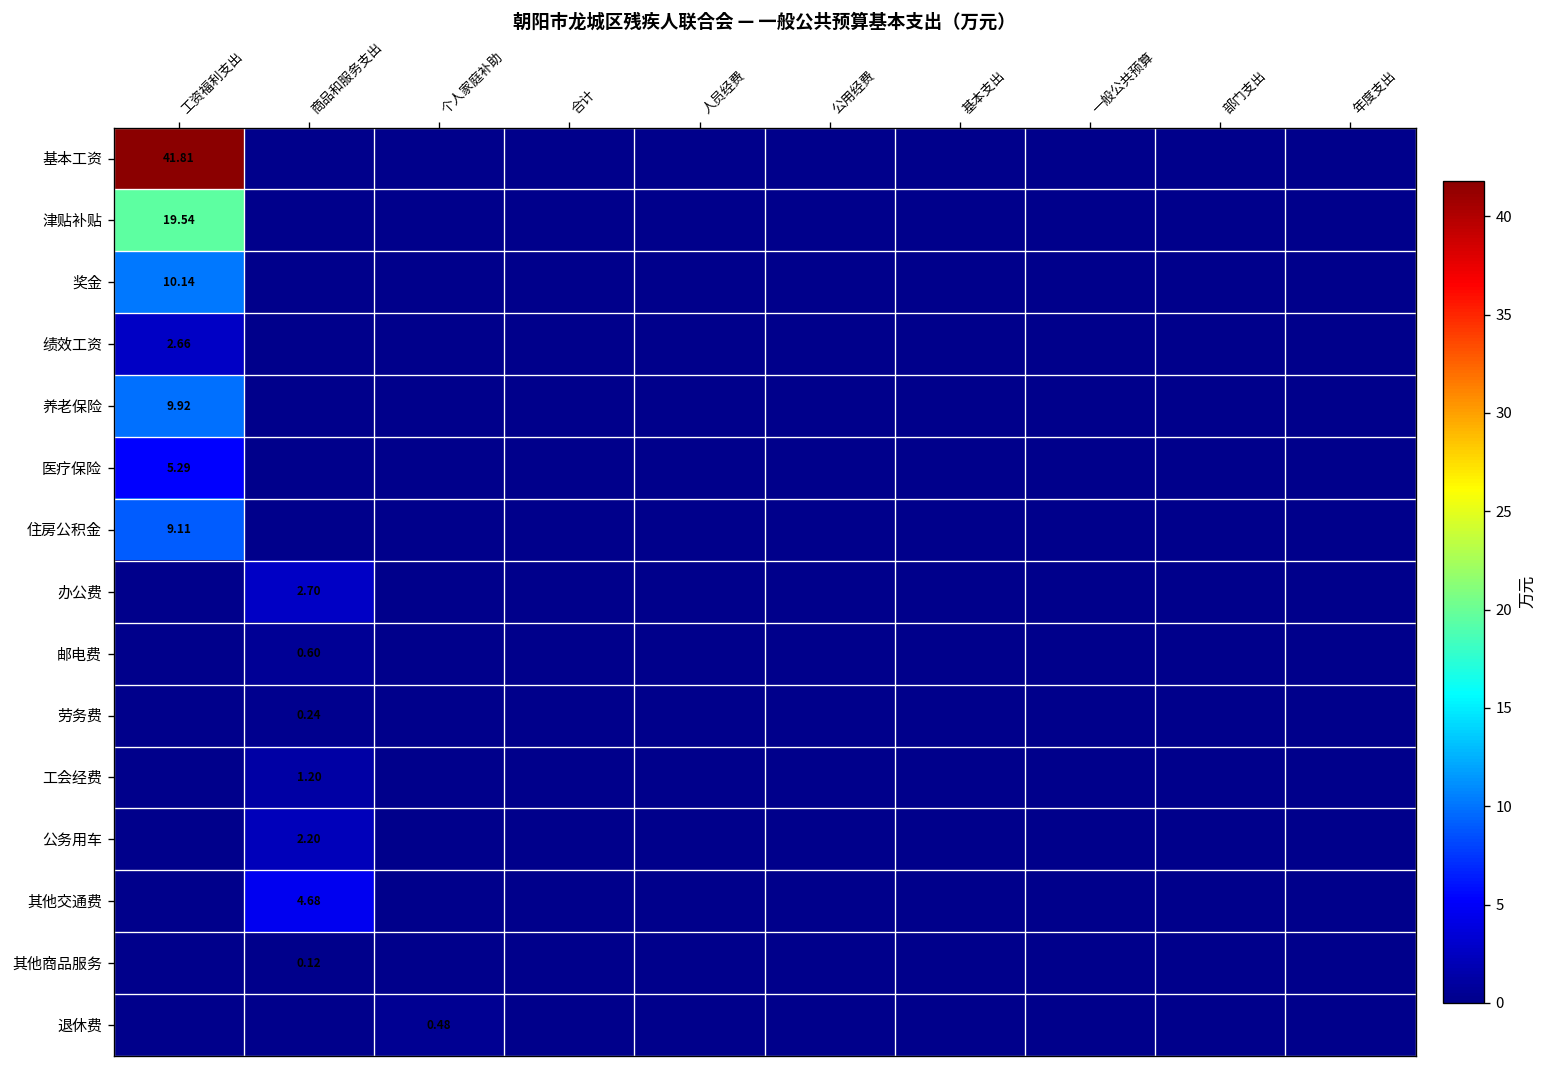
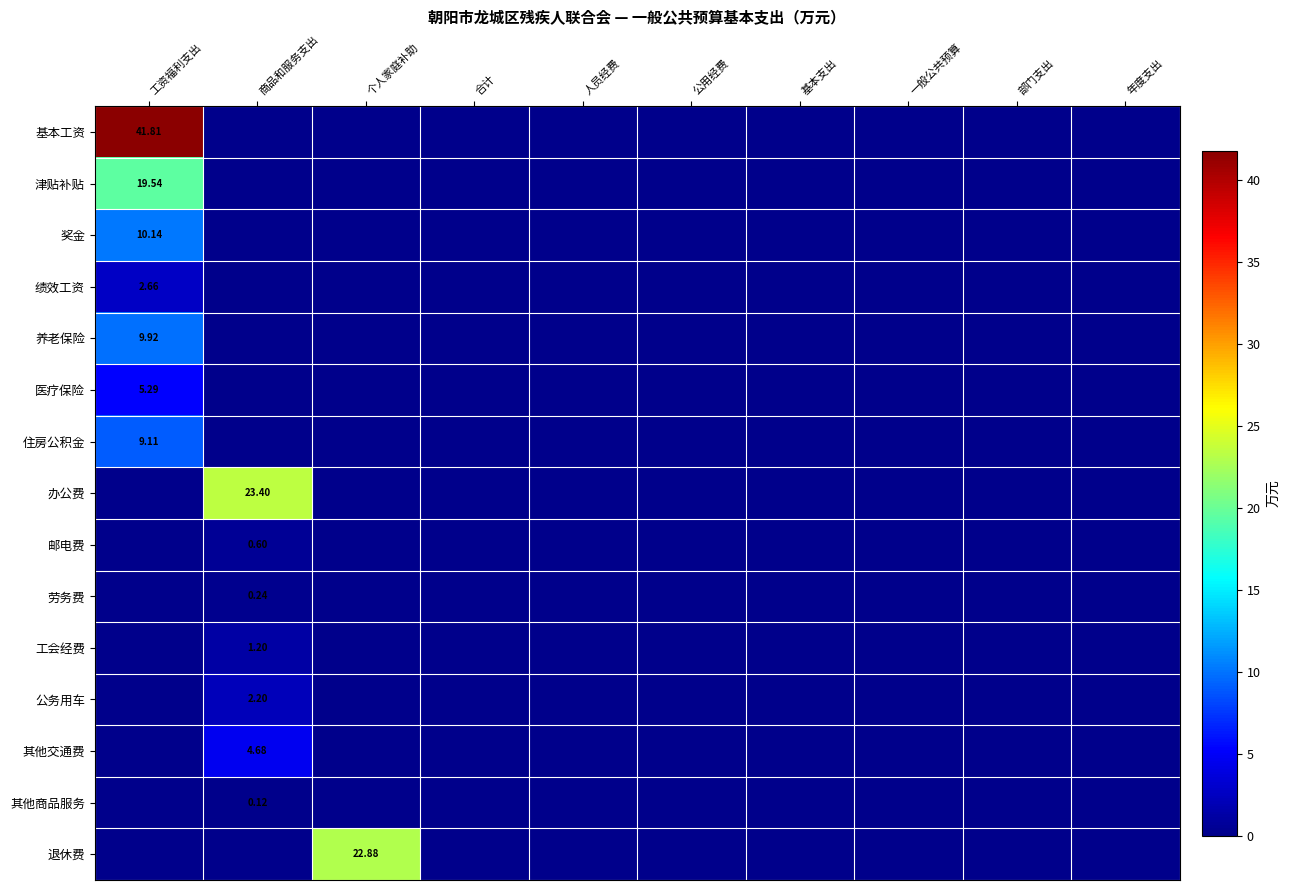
办公费, 商品和服务支出: 2.70 -> 23.40
退休费, 个人家庭补助: 0.48 -> 22.88
